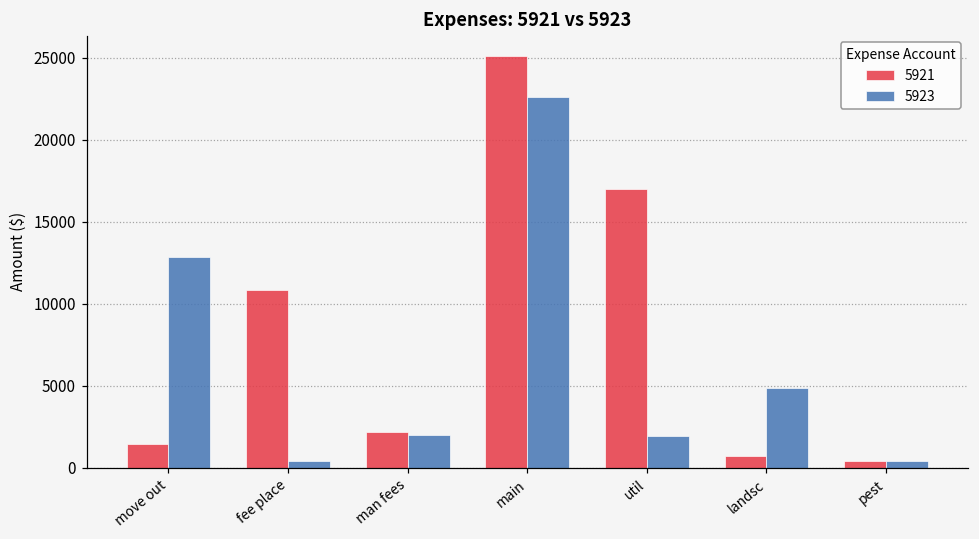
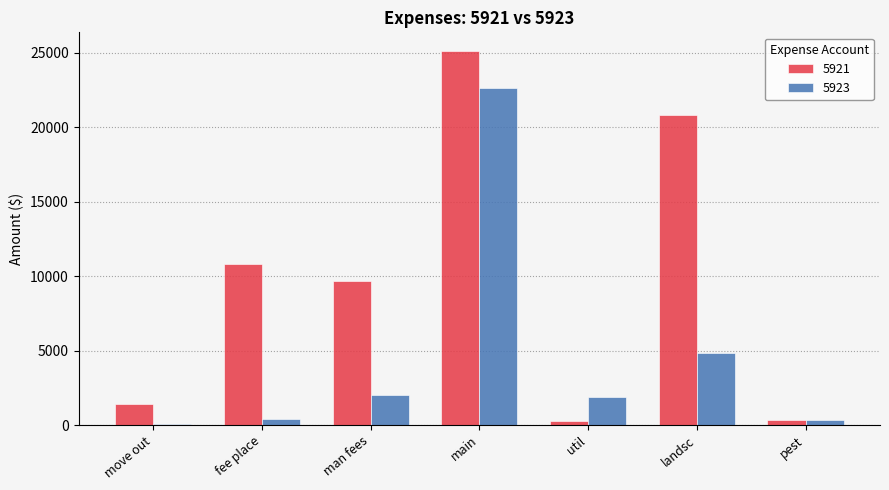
5923, move out: 12900 -> 100
5921, man fees: 2200 -> 9700
5921, util: 17000 -> 300
5921, landsc: 700 -> 20800
